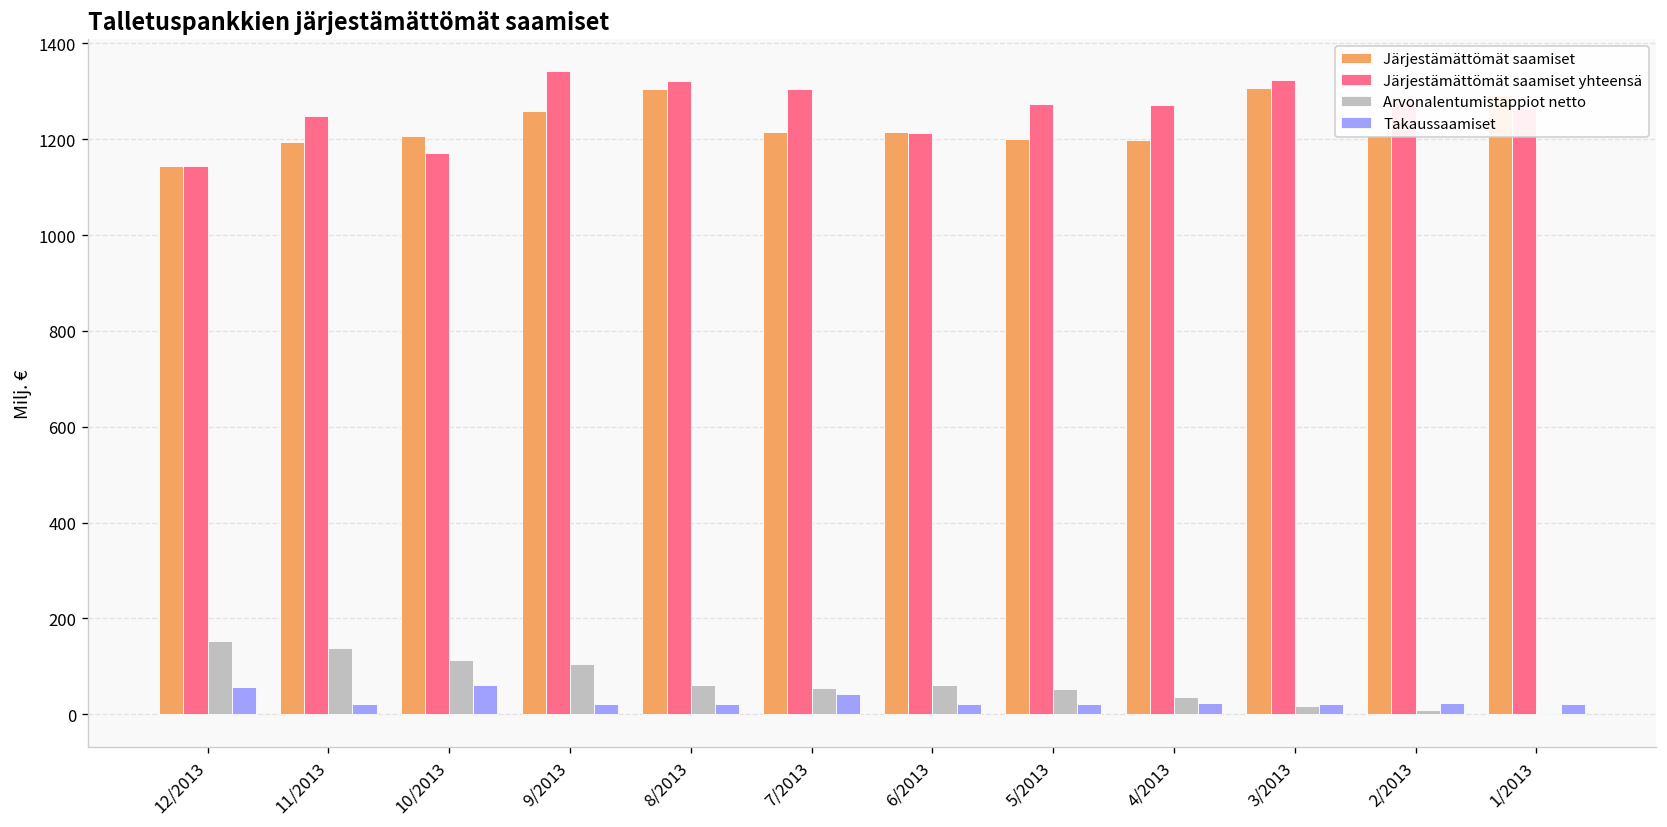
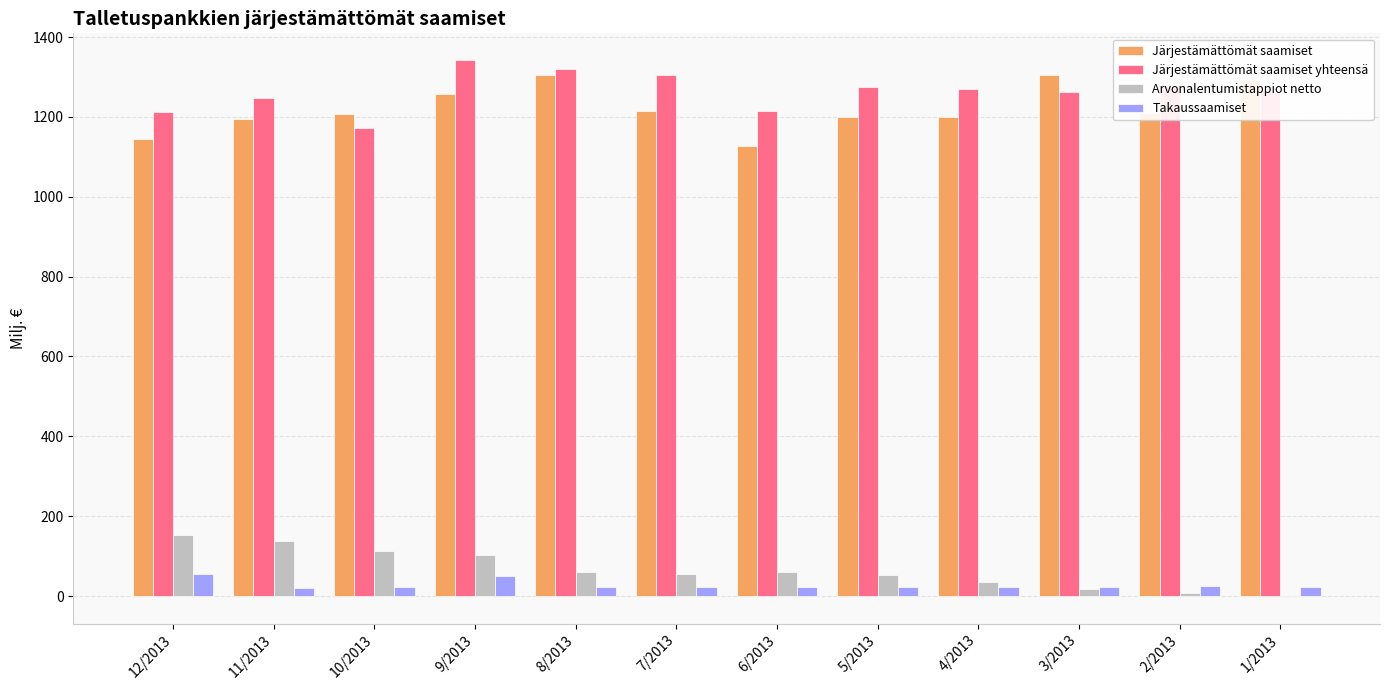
Järjestämättömät saamiset yhteensä, 12/2013: 1150 -> 1210
Takaussaamiset, 10/2013: 60 -> 20
Takaussaamiset, 9/2013: 20 -> 50
Takaussaamiset, 7/2013: 40 -> 20
Järjestämättömät saamiset, 6/2013: 1220 -> 1130
Järjestämättömät saamiset yhteensä, 3/2013: 1320 -> 1260
